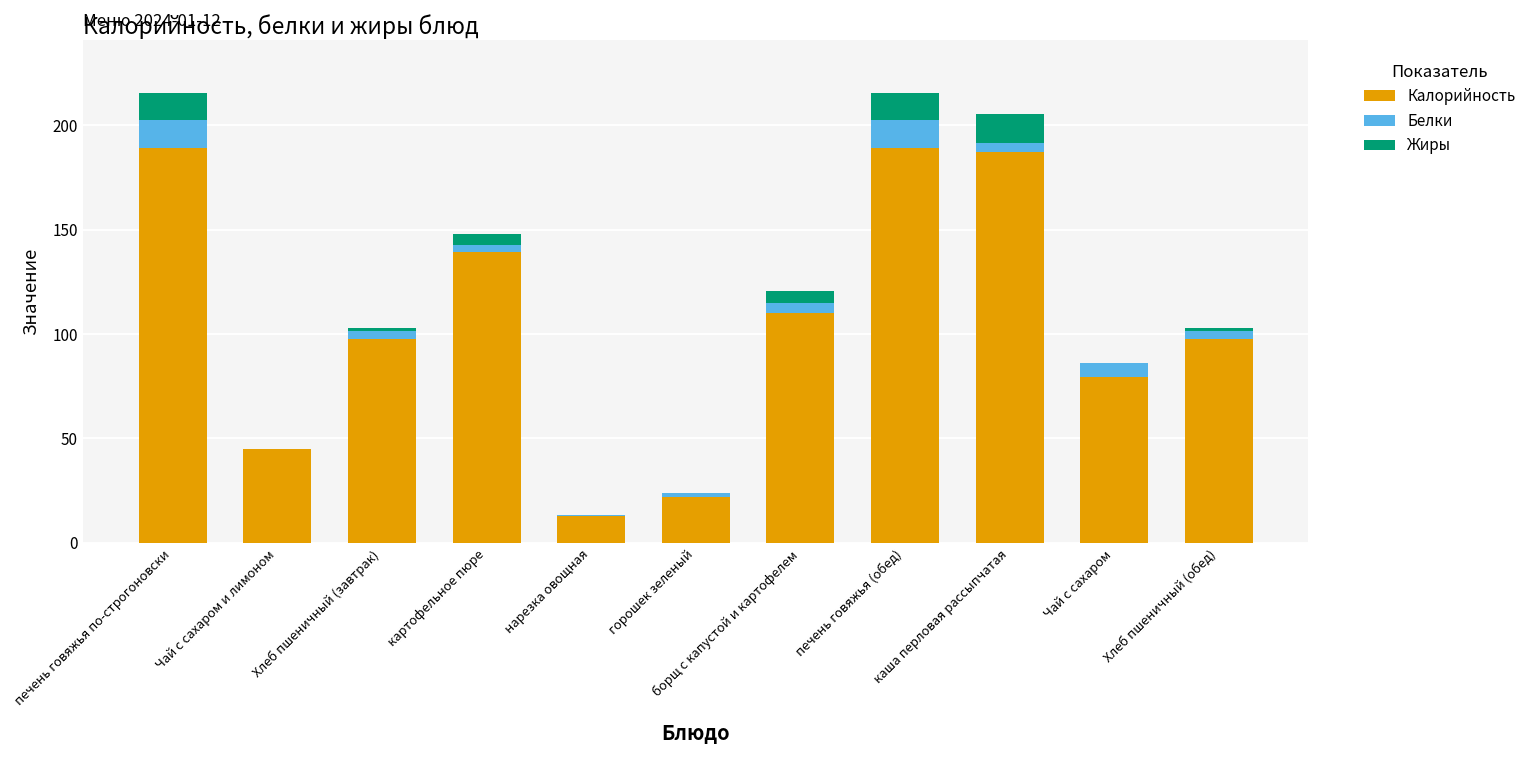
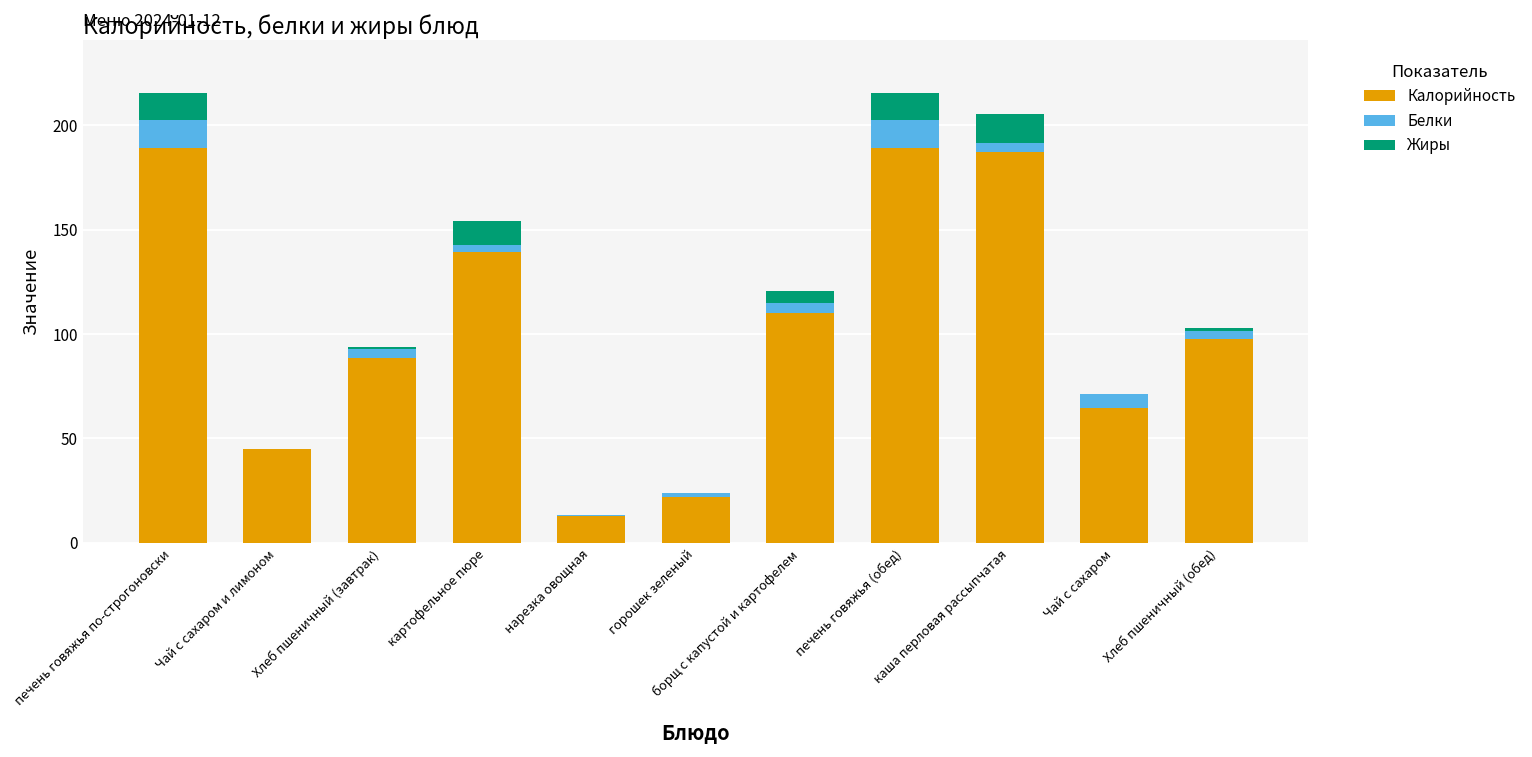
Калорийность, Хлеб пшеничный (завтрак): 98 -> 89
Жиры, картофельное пюре: 5 -> 11
Калорийность, Чай с сахаром: 79 -> 65
